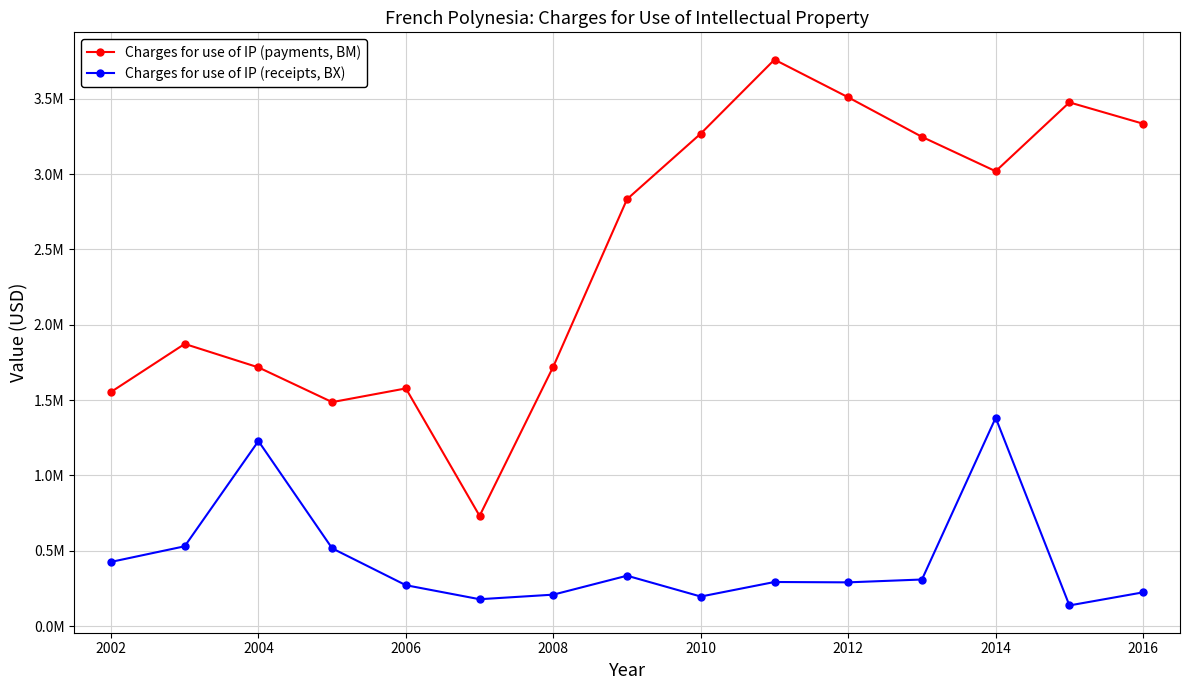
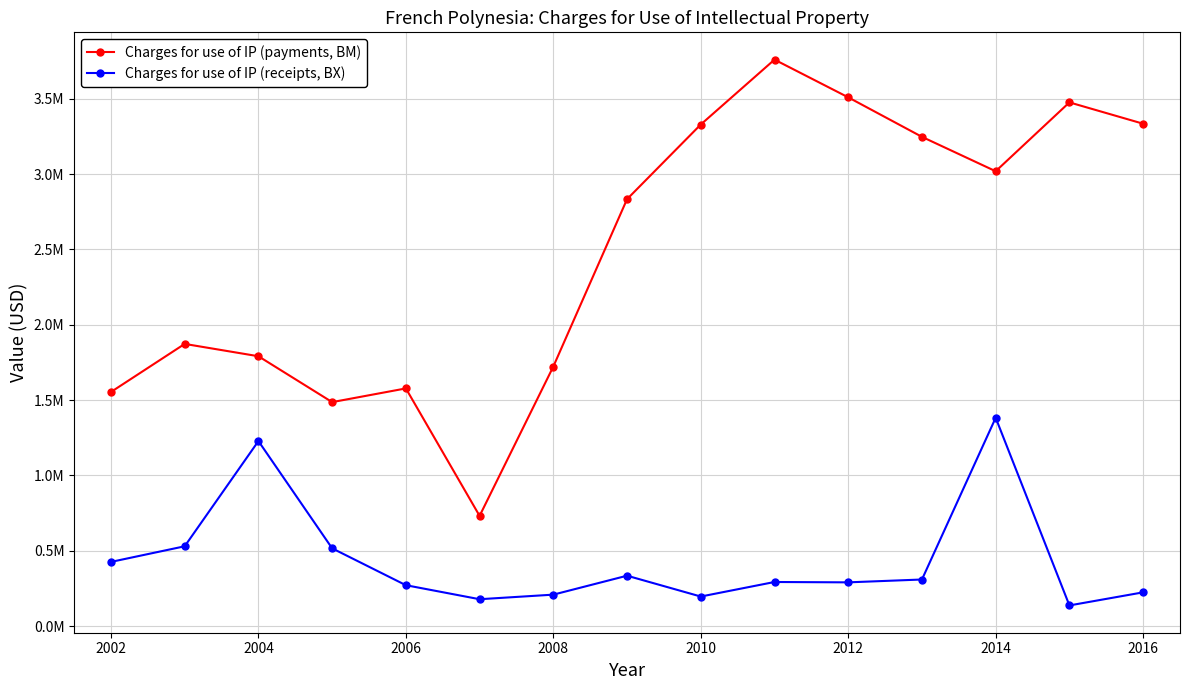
Charges for use of IP (payments, BM), 2004: 1720000 -> 1790000
Charges for use of IP (payments, BM), 2010: 3270000 -> 3330000
